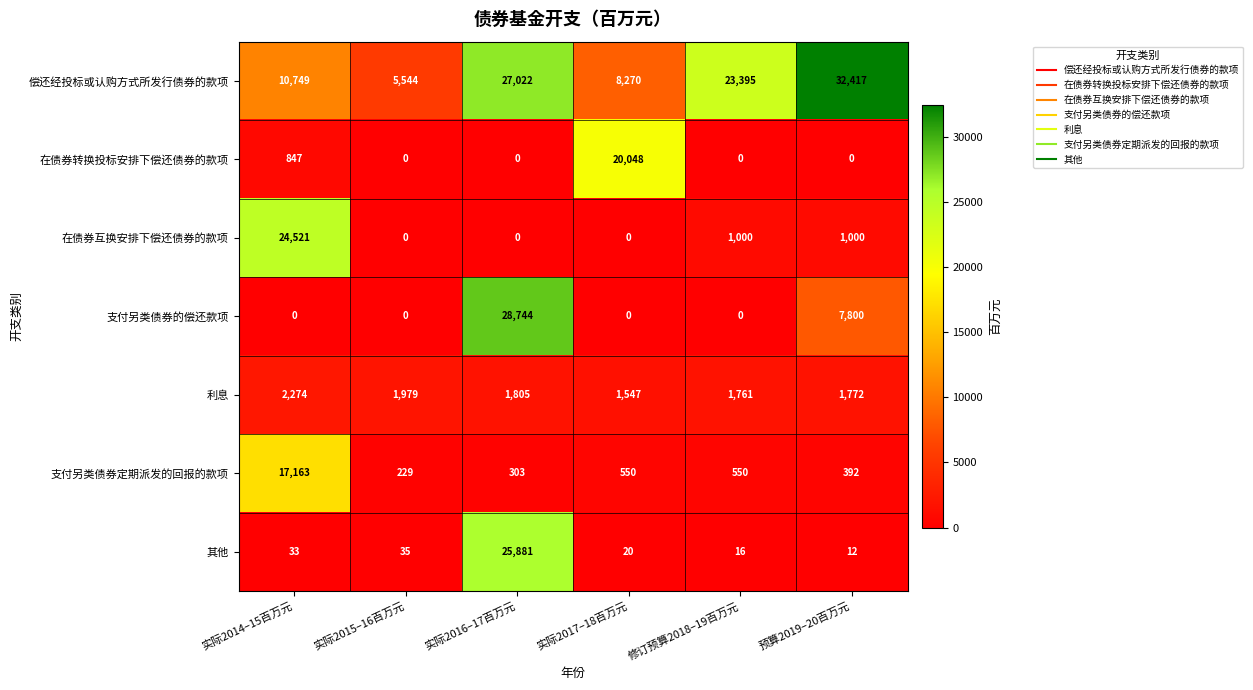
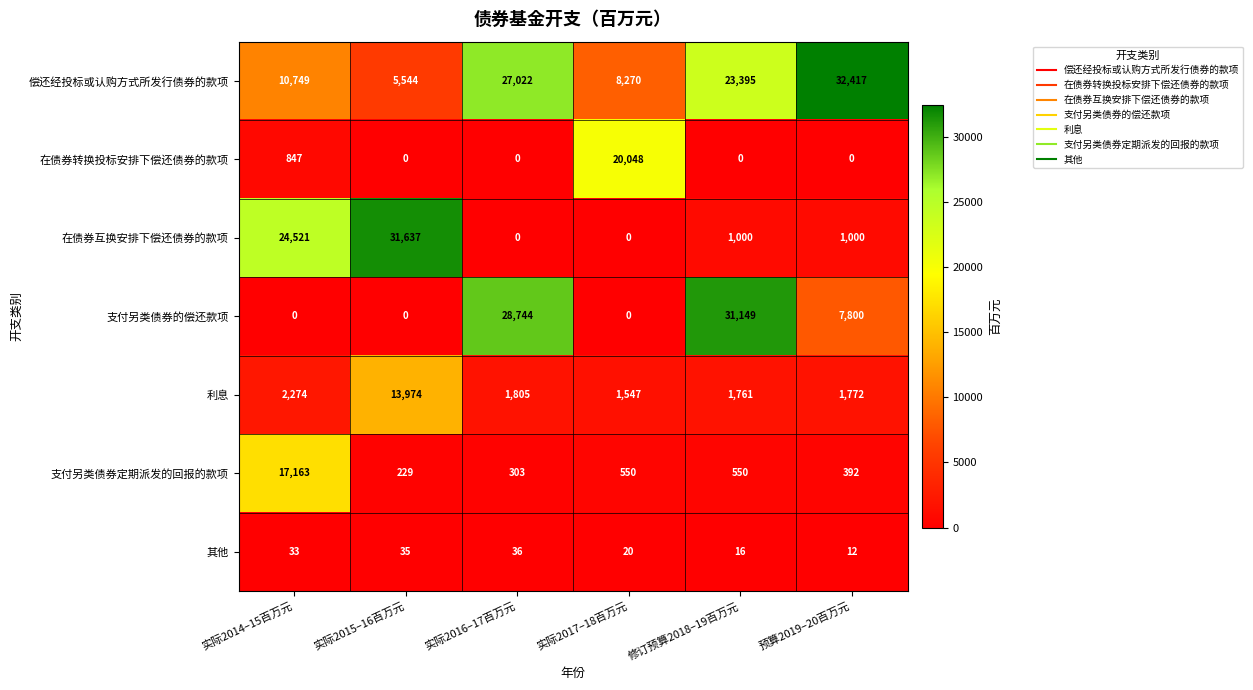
在债券互换安排下偿还债券的款项, 实际2015–16百万元: 0 -> 31,637
支付另类债券的偿还款项, 修订预算2018–19百万元: 0 -> 31,149
利息, 实际2015–16百万元: 1,979 -> 13,974
其他, 实际2016–17百万元: 25,881 -> 36
